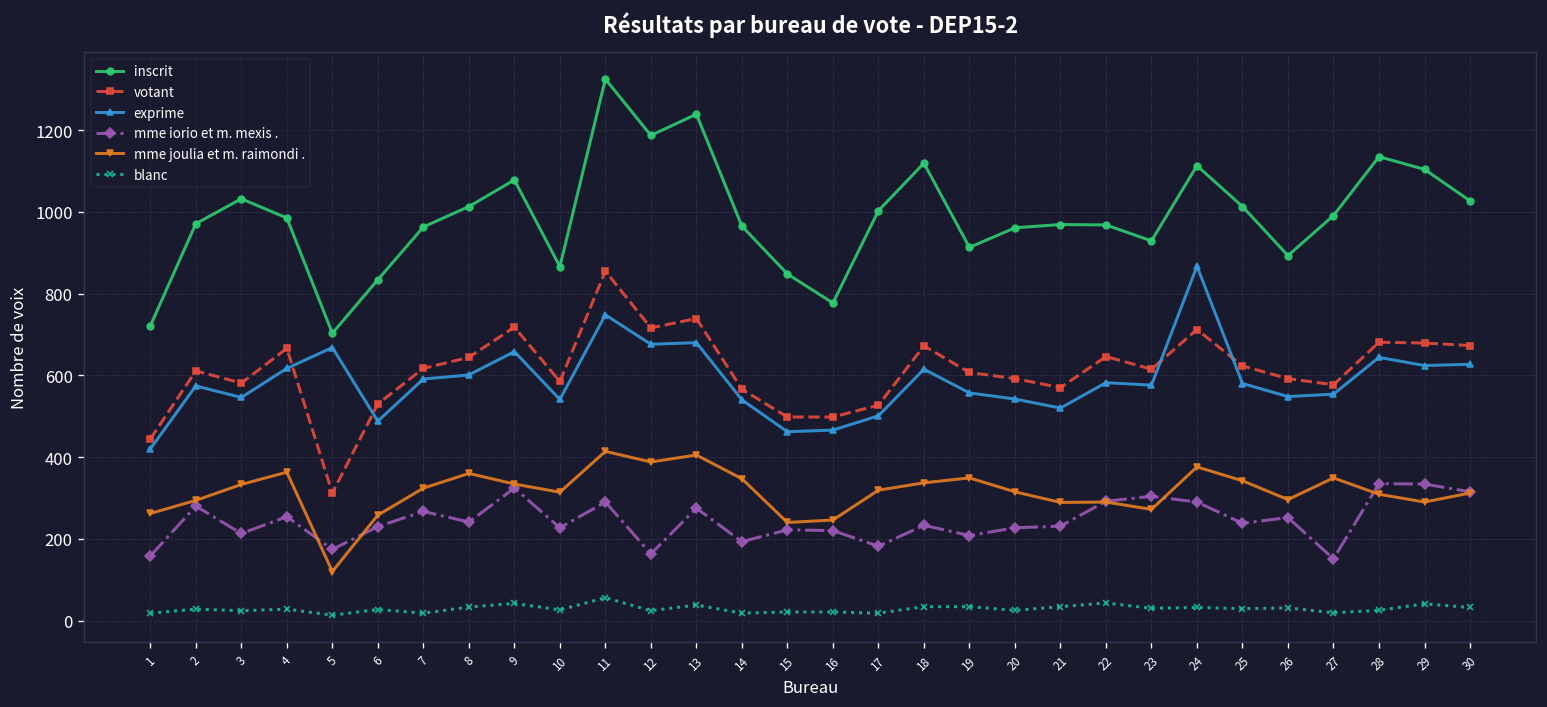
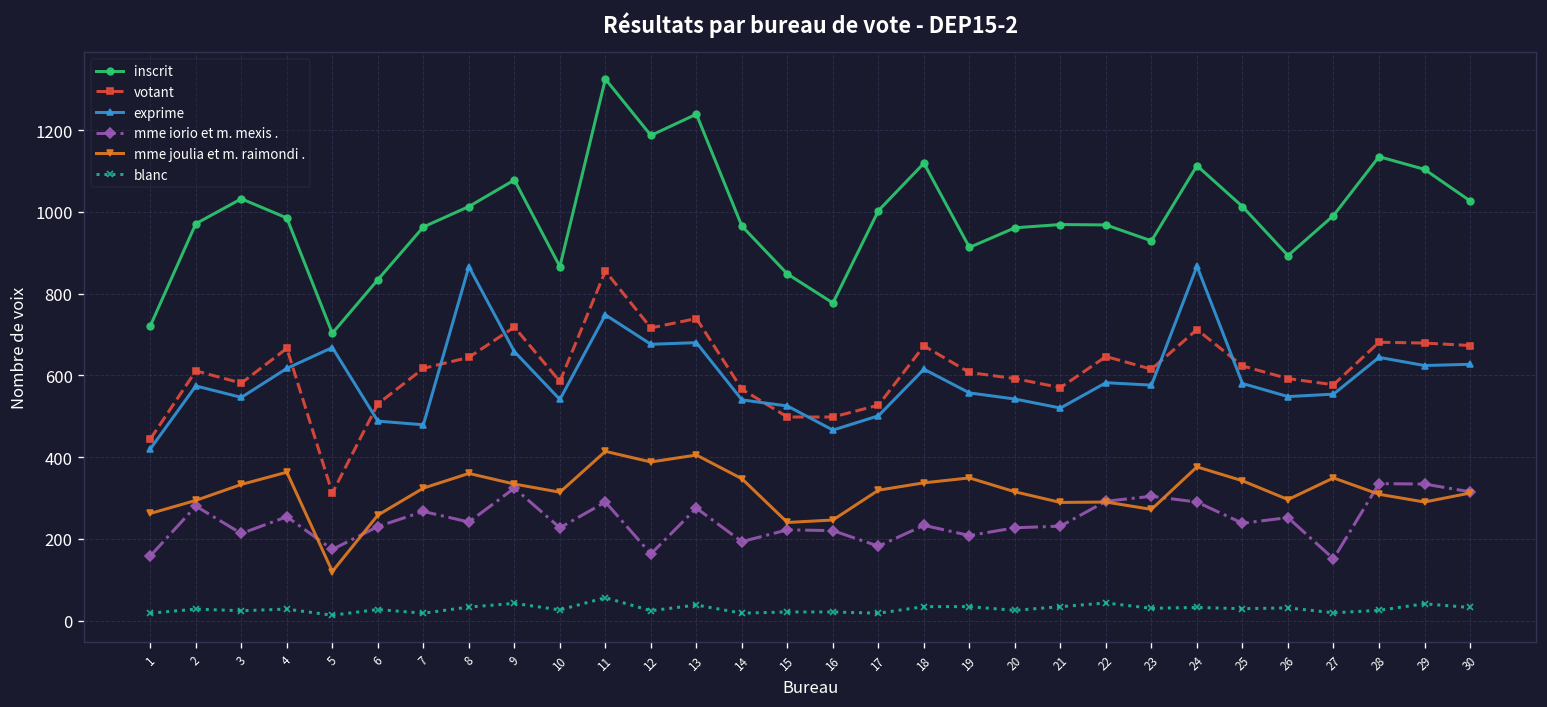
exprime, 7: 590 -> 480
exprime, 8: 600 -> 870
exprime, 15: 460 -> 530
